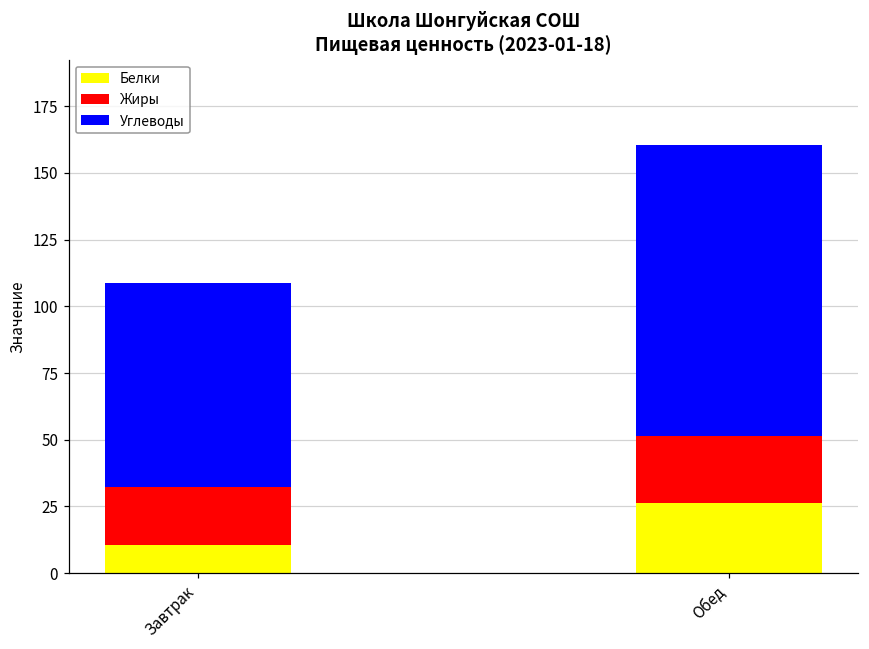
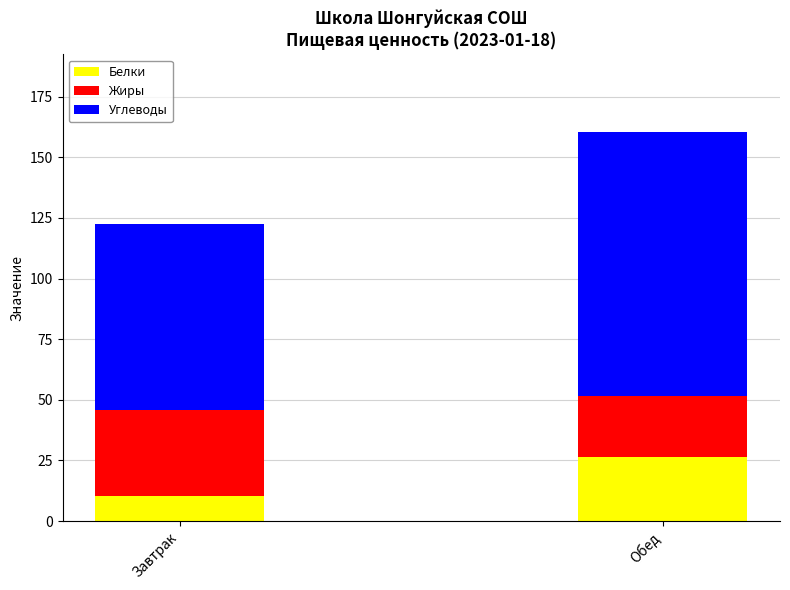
Жиры, Завтрак: 22 -> 35
